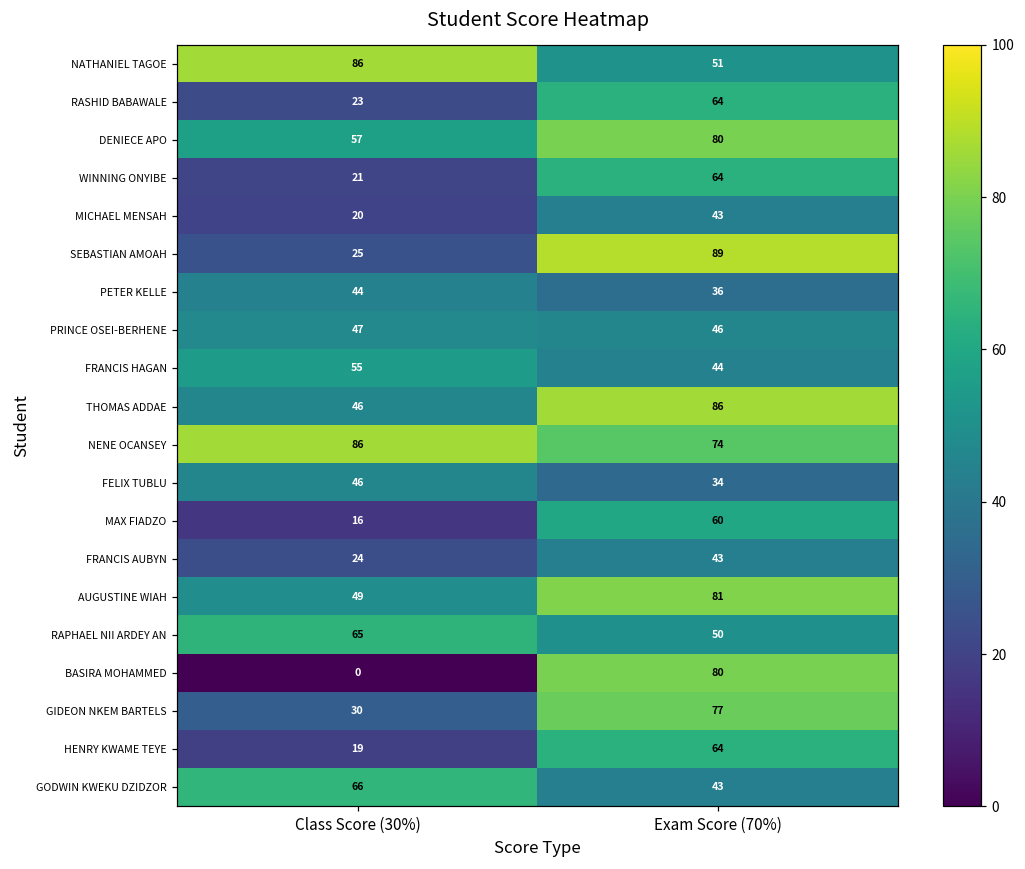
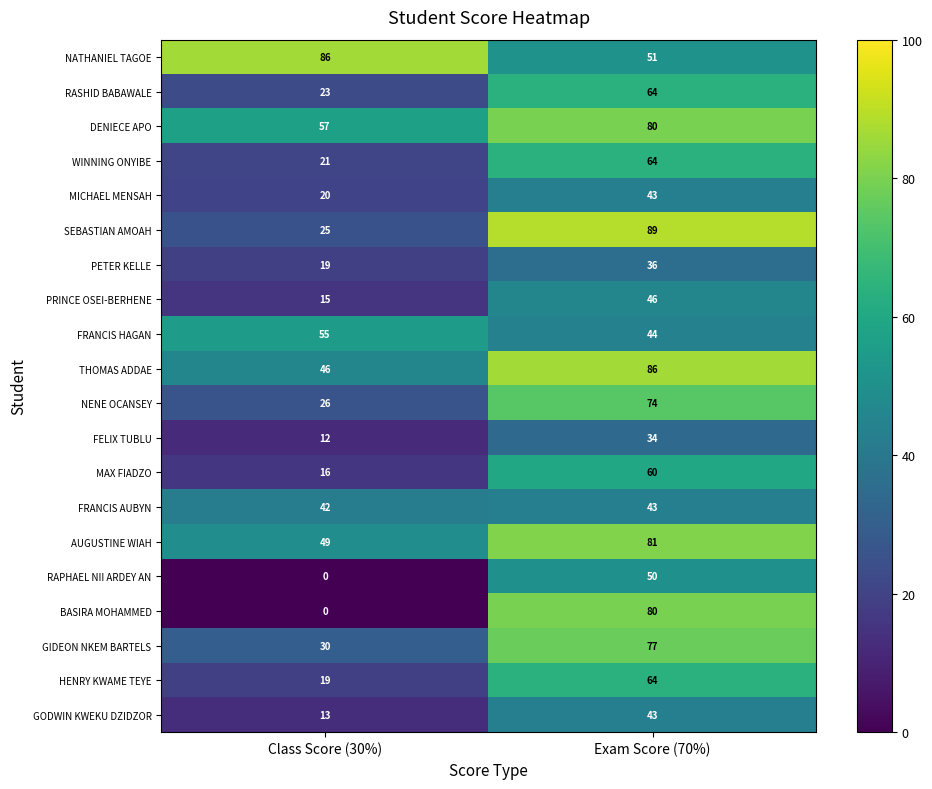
PETER KELLE, Class Score (30%): 44 -> 19
PRINCE OSEI-BERHENE, Class Score (30%): 47 -> 15
NENE OCANSEY, Class Score (30%): 86 -> 26
FELIX TUBLU, Class Score (30%): 46 -> 12
FRANCIS AUBYN, Class Score (30%): 24 -> 42
RAPHAEL NII ARDEY AN, Class Score (30%): 65 -> 0
GODWIN KWEKU DZIDZOR, Class Score (30%): 66 -> 13
